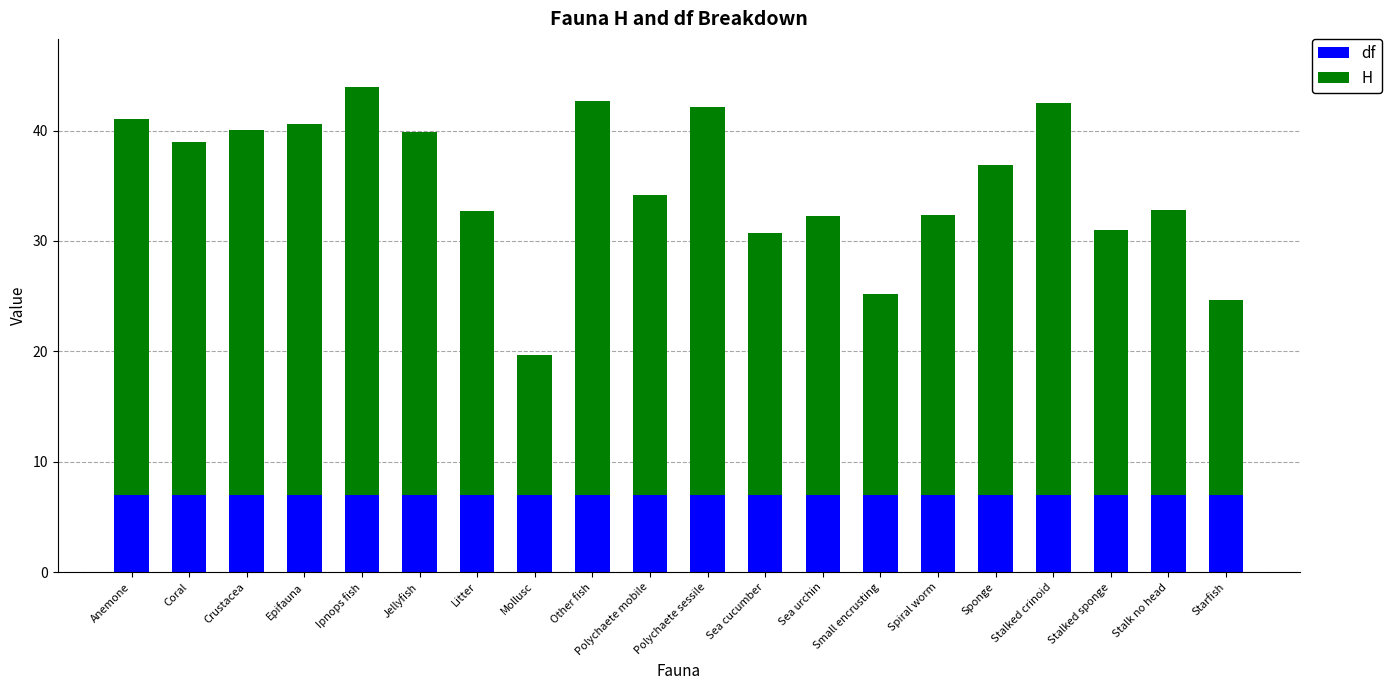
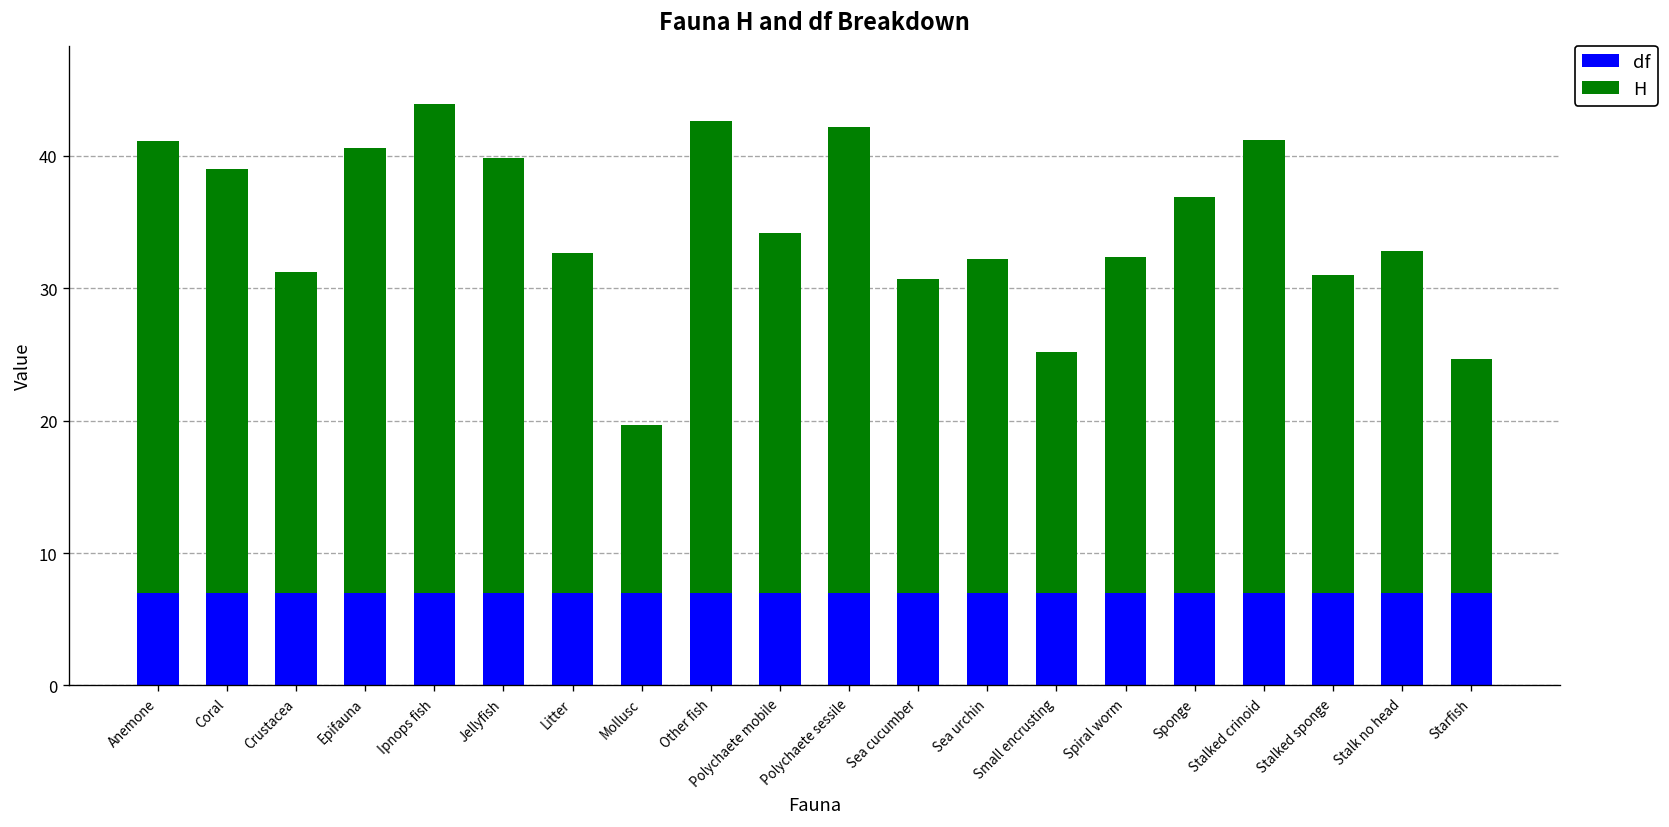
H, Crustacea: 33.1 -> 24.2
H, Stalked crinoid: 35.5 -> 34.2
